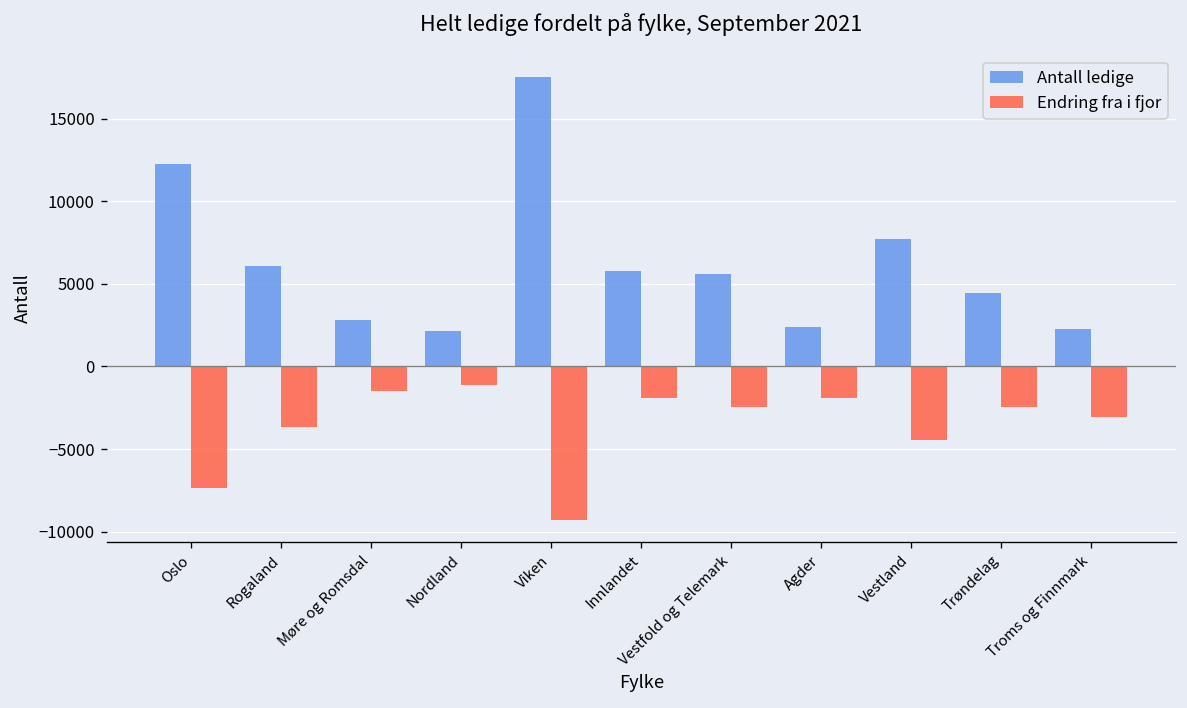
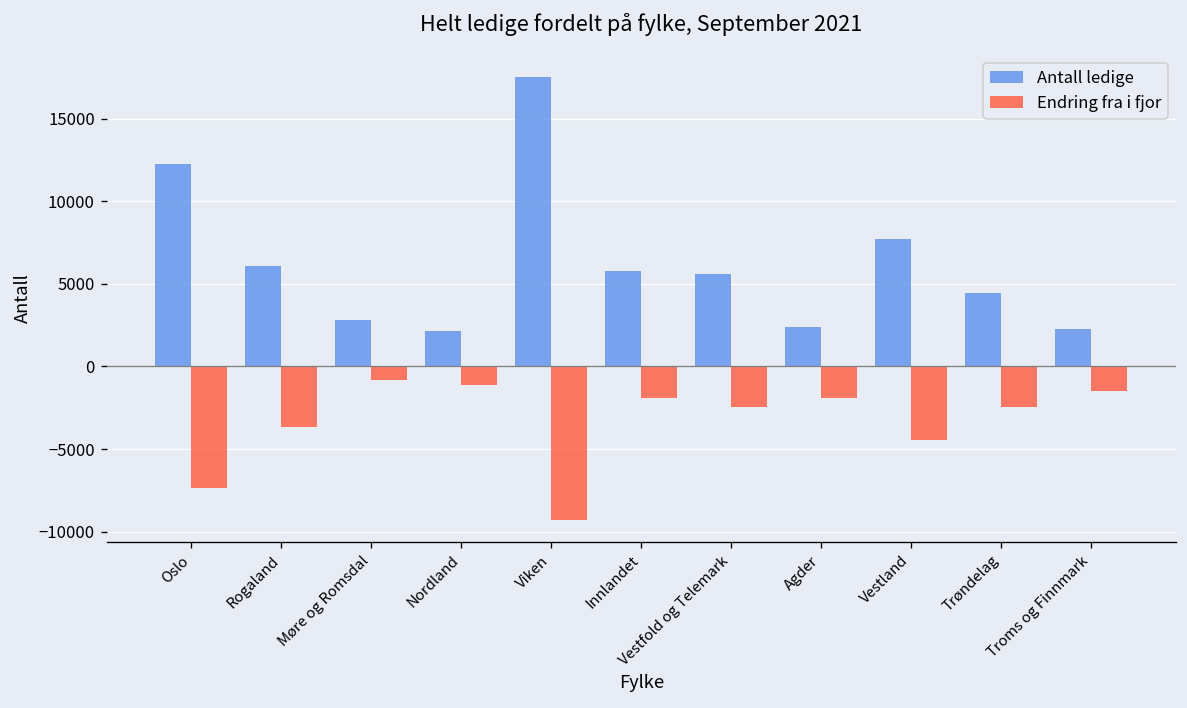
Endring fra i fjor, Møre og Romsdal: -1500 -> -800
Endring fra i fjor, Troms og Finnmark: -3100 -> -1500
